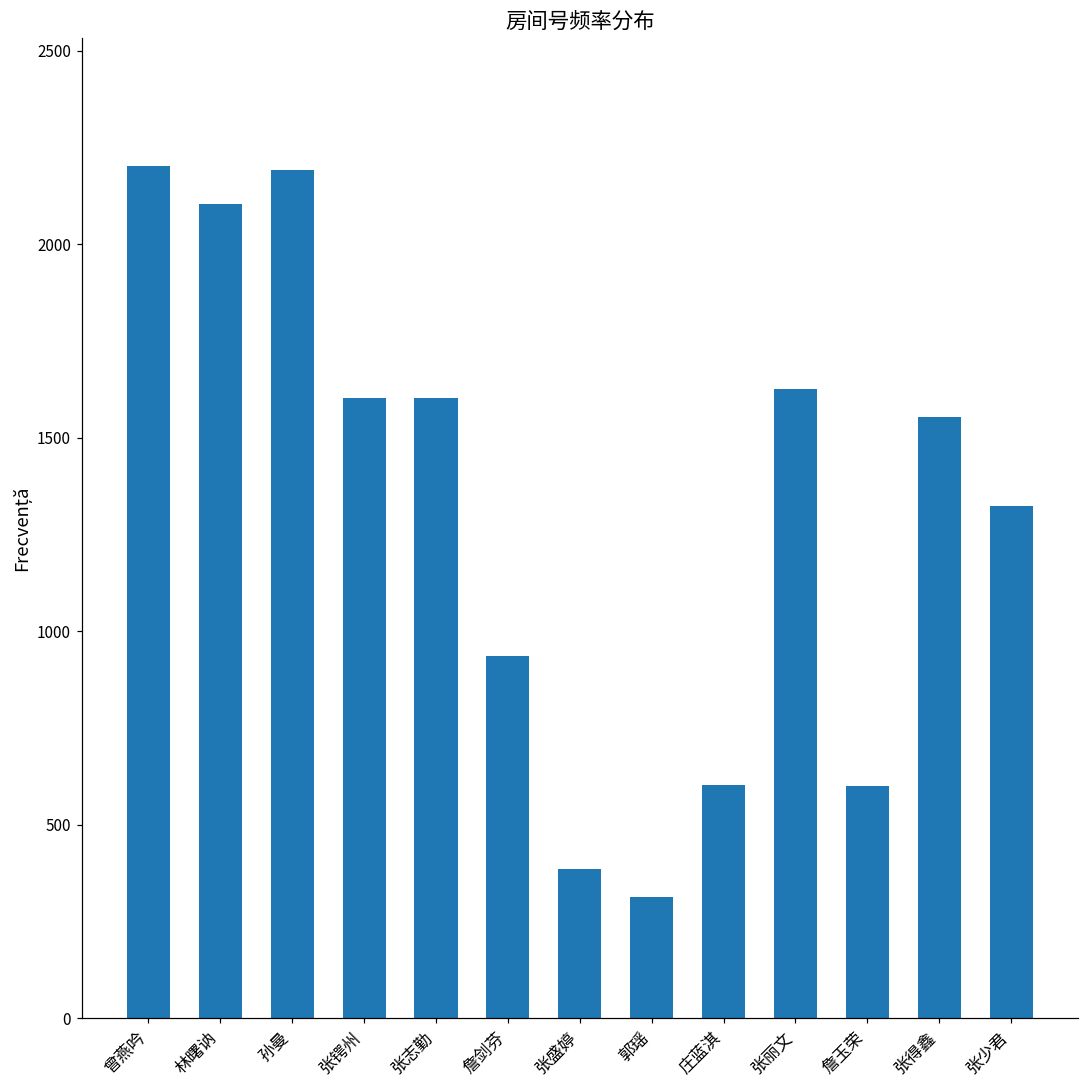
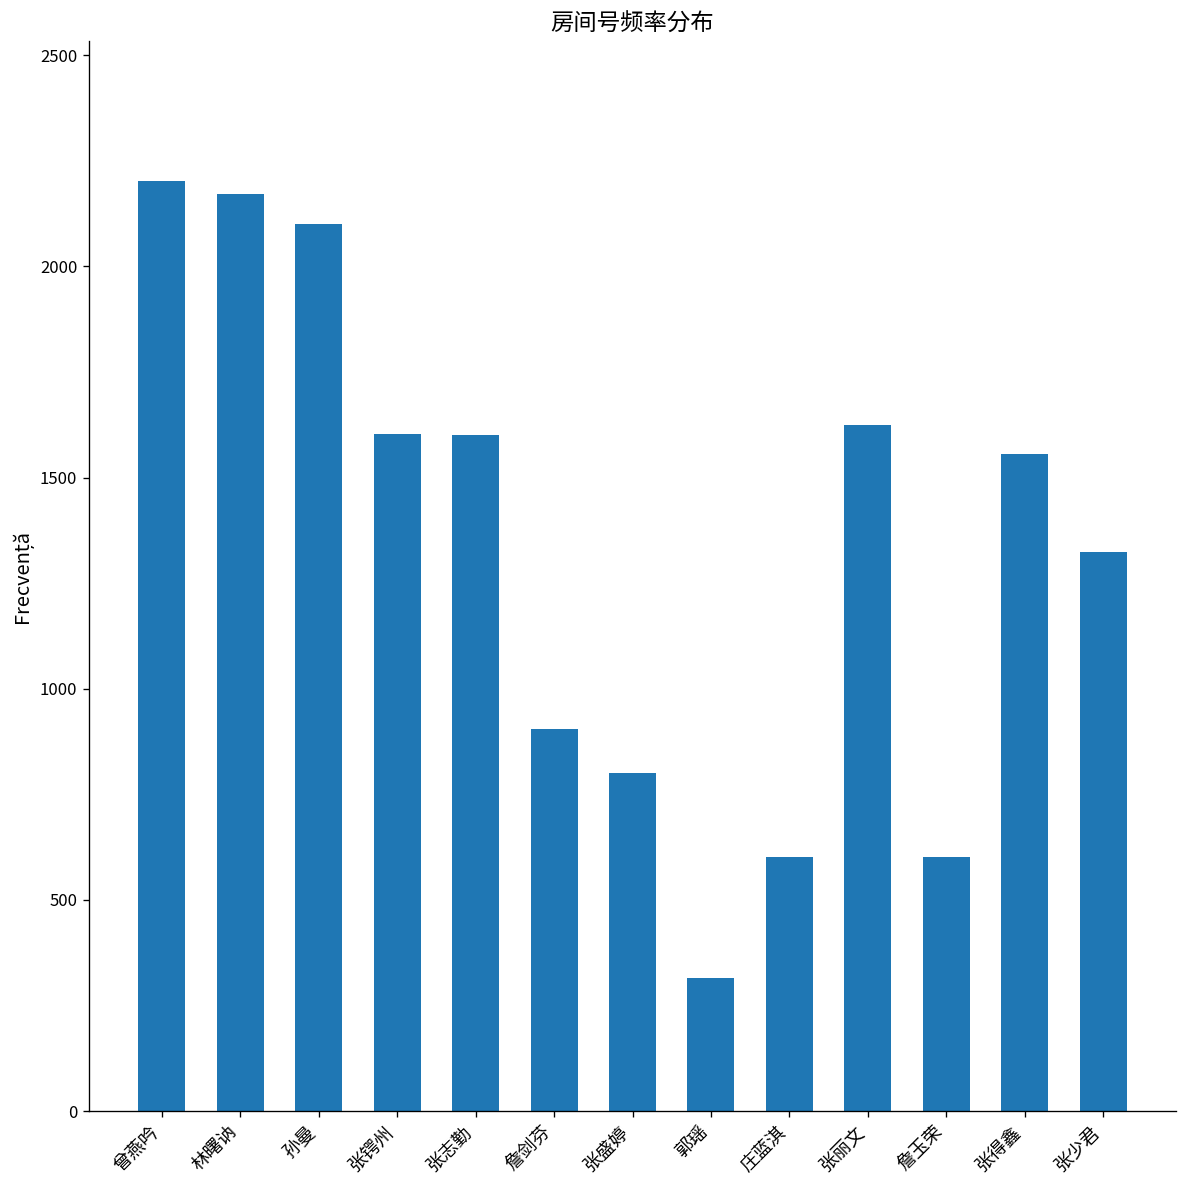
林曙讷: 2100 -> 2170
孙曼: 2190 -> 2100
詹剑芬: 940 -> 900
张盛婷: 390 -> 800
